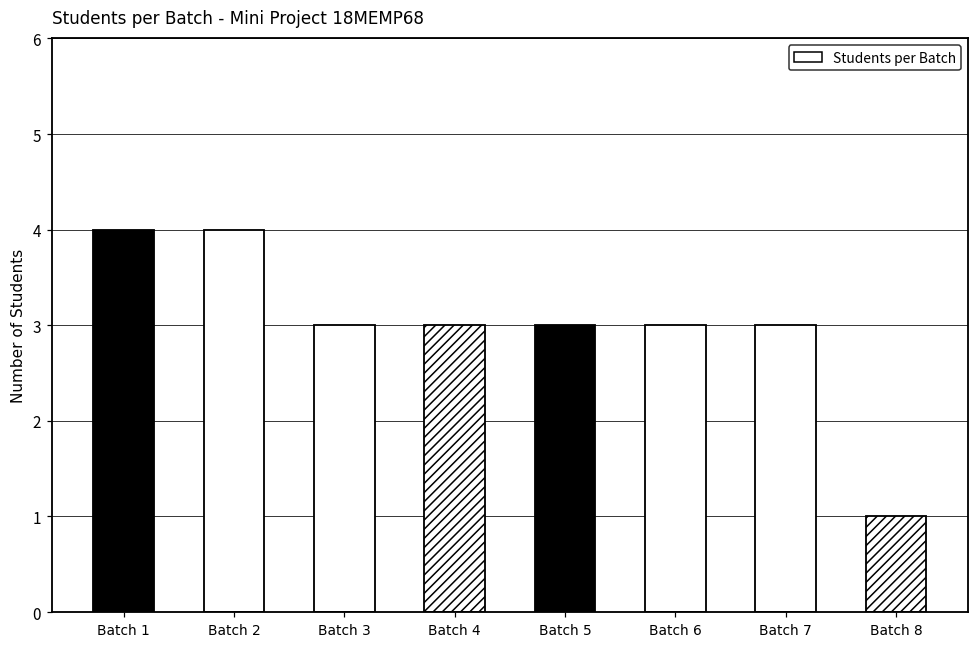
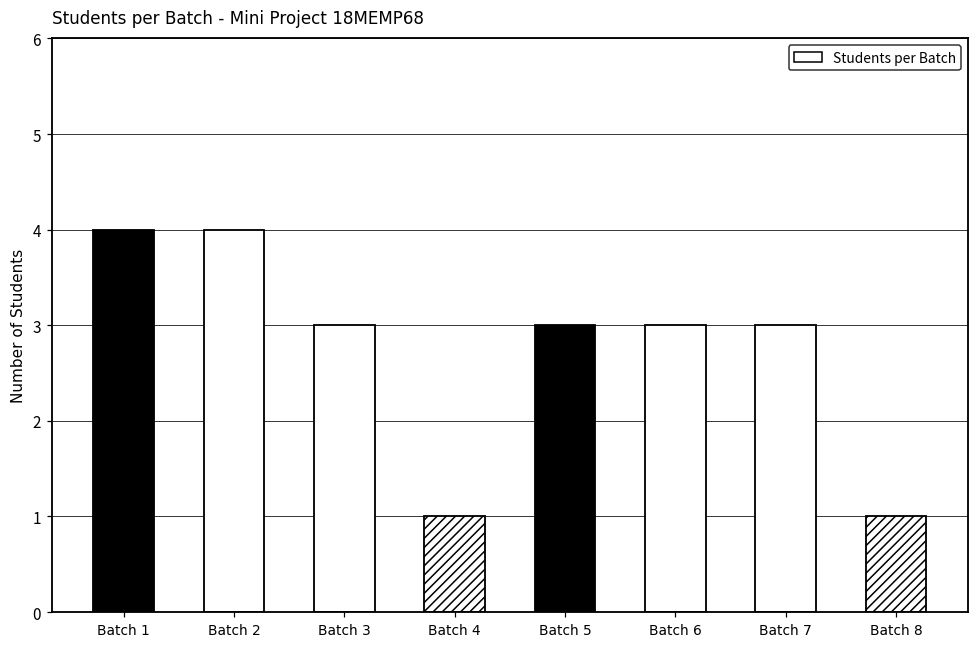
Batch 4: 3 -> 1
